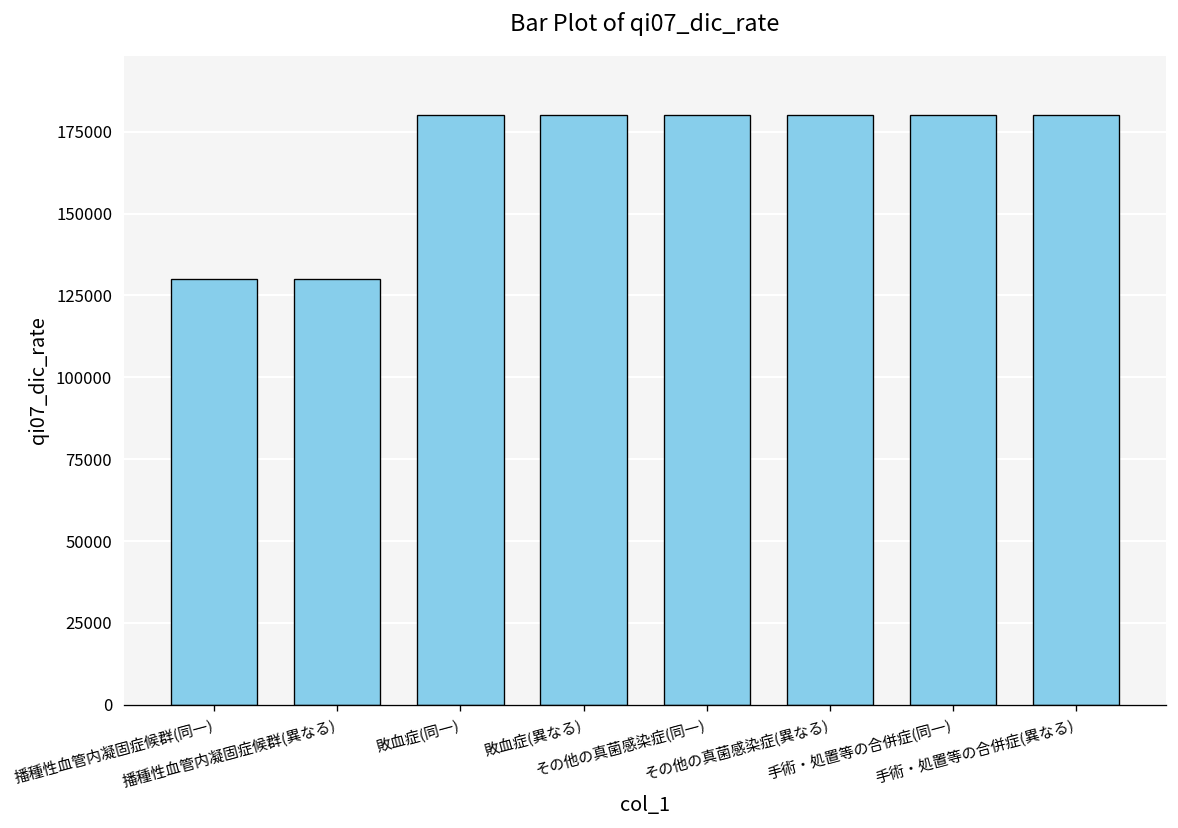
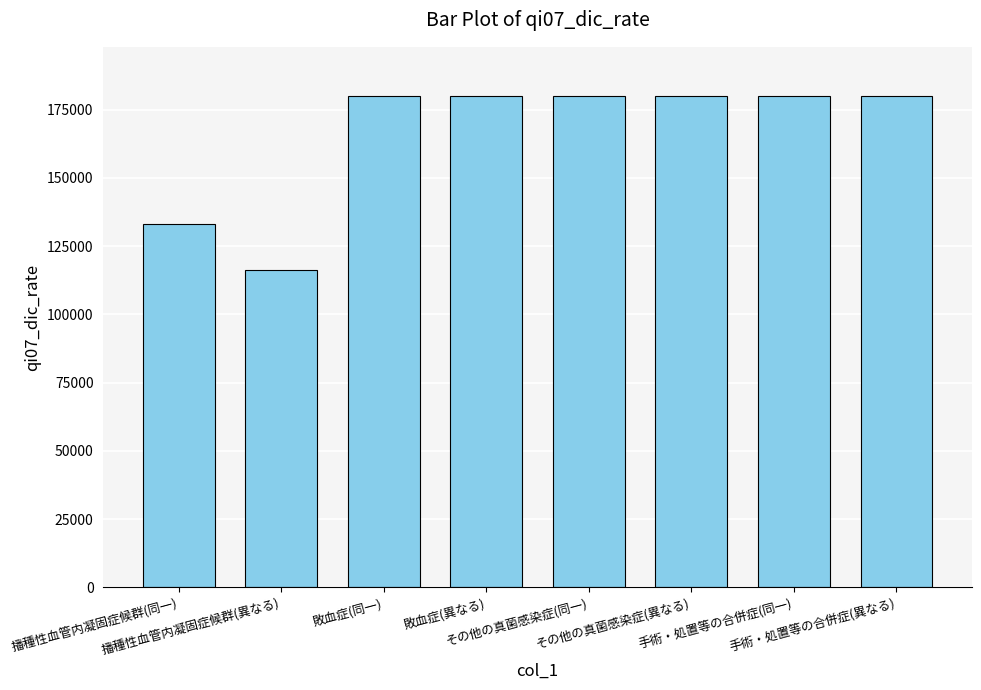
播種性血管内凝固症候群(同一): 130000 -> 133000
播種性血管内凝固症候群(異なる): 130000 -> 116000
